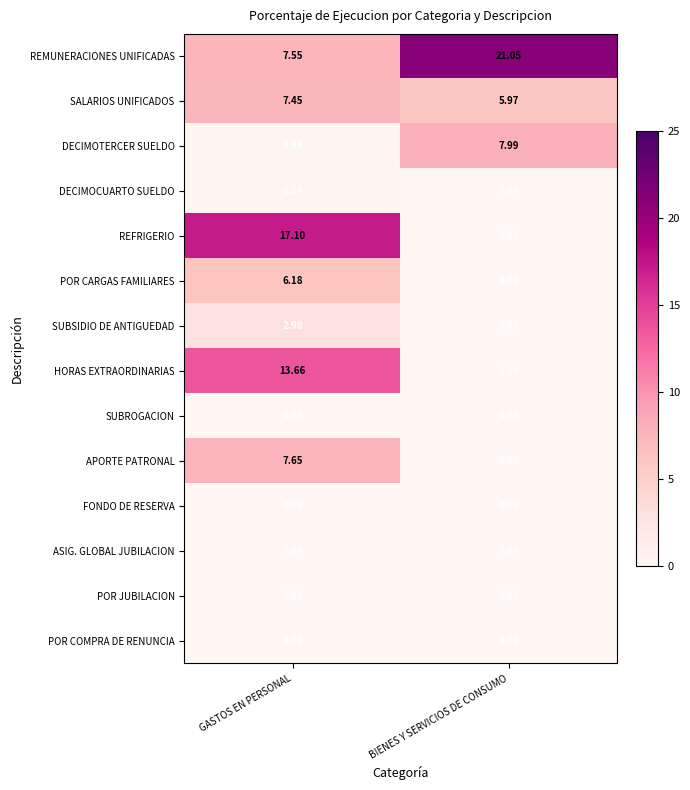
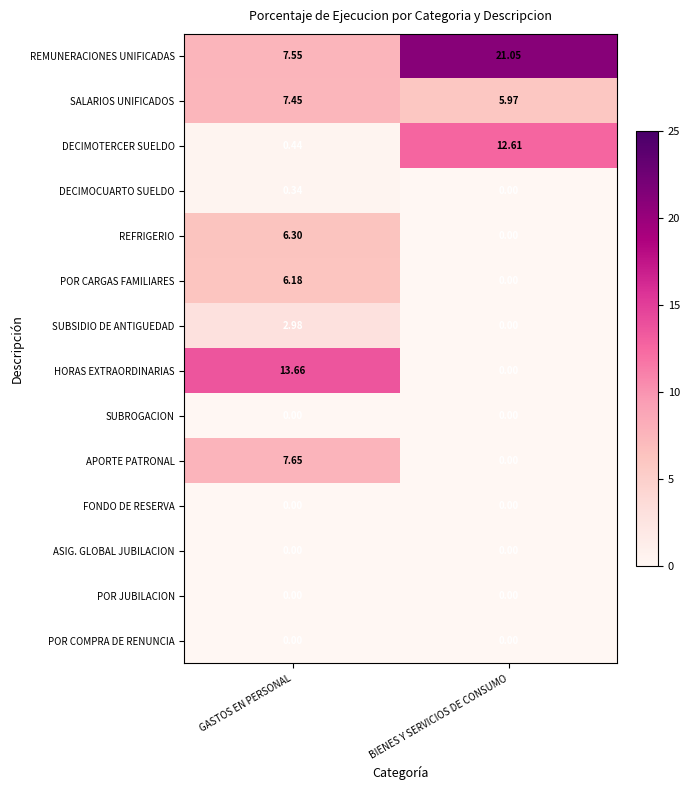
DECIMOTERCER SUELDO, BIENES Y SERVICIOS DE CONSUMO: 7.99 -> 12.61
REFRIGERIO, GASTOS EN PERSONAL: 17.10 -> 6.30
